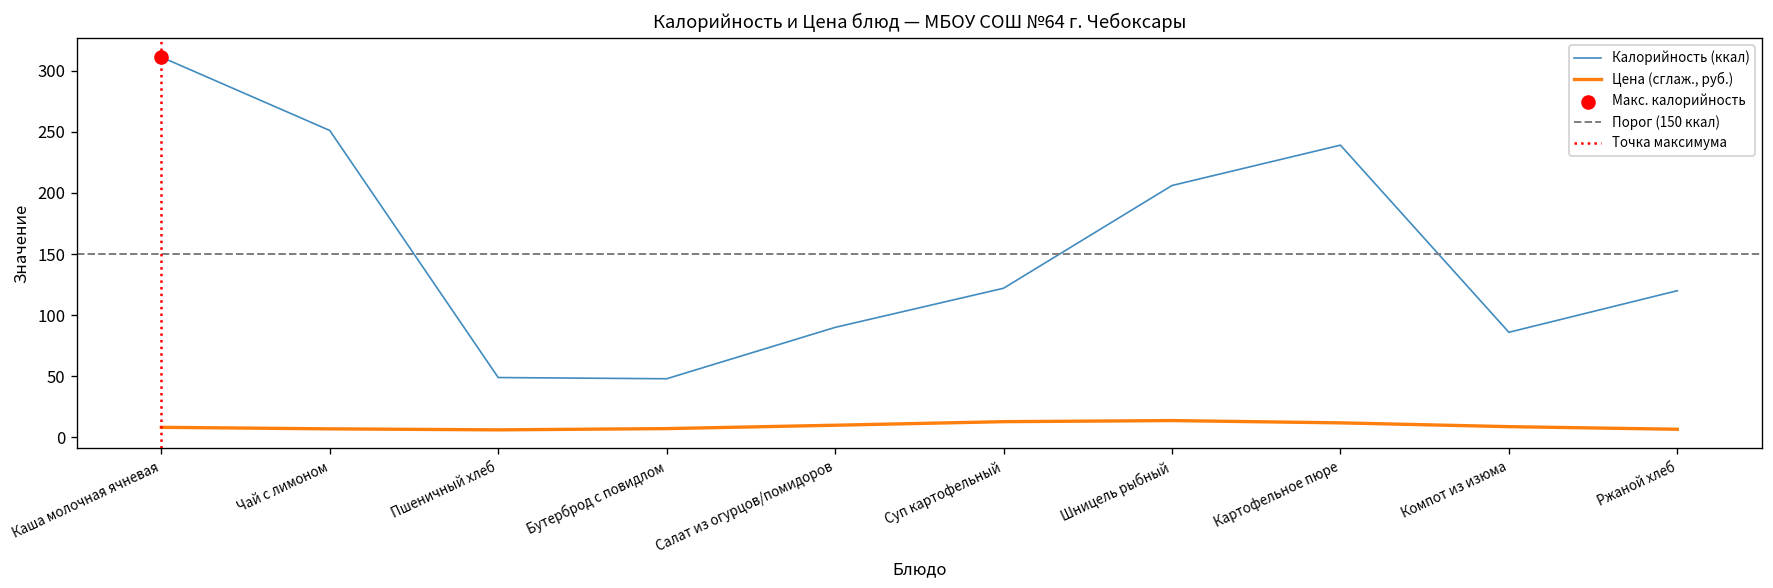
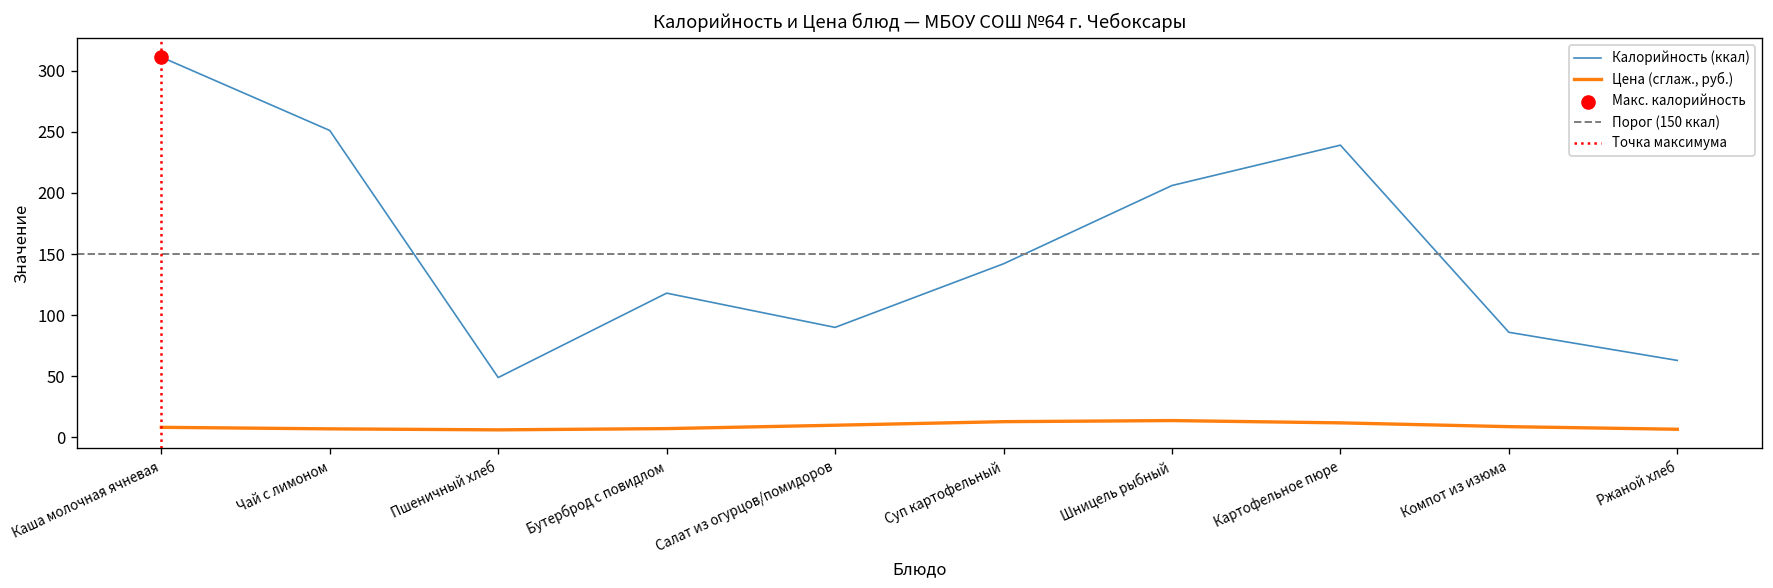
Калорийность (ккал), Бутерброд с повидлом: 48 -> 118
Калорийность (ккал), Суп картофельный: 122 -> 142
Калорийность (ккал), Ржаной хлеб: 120 -> 63
